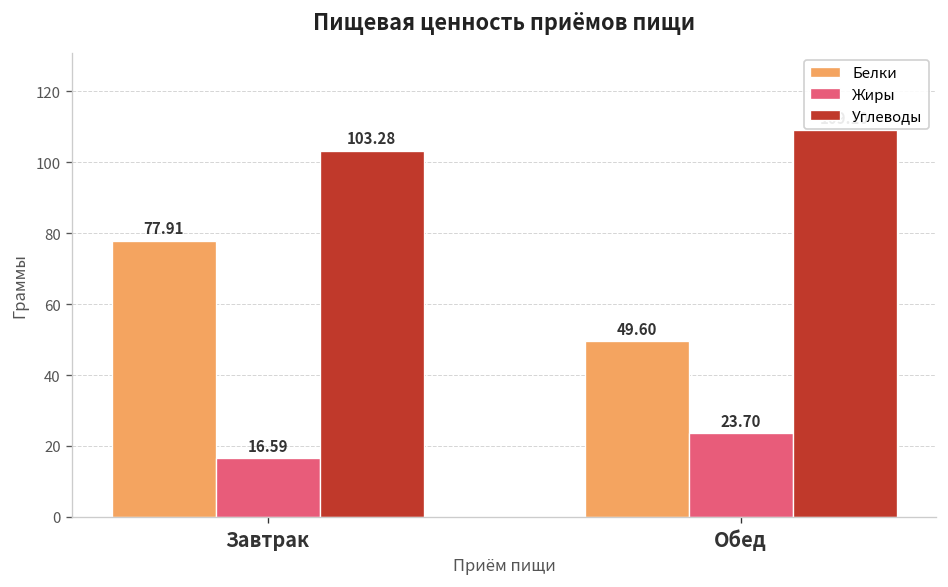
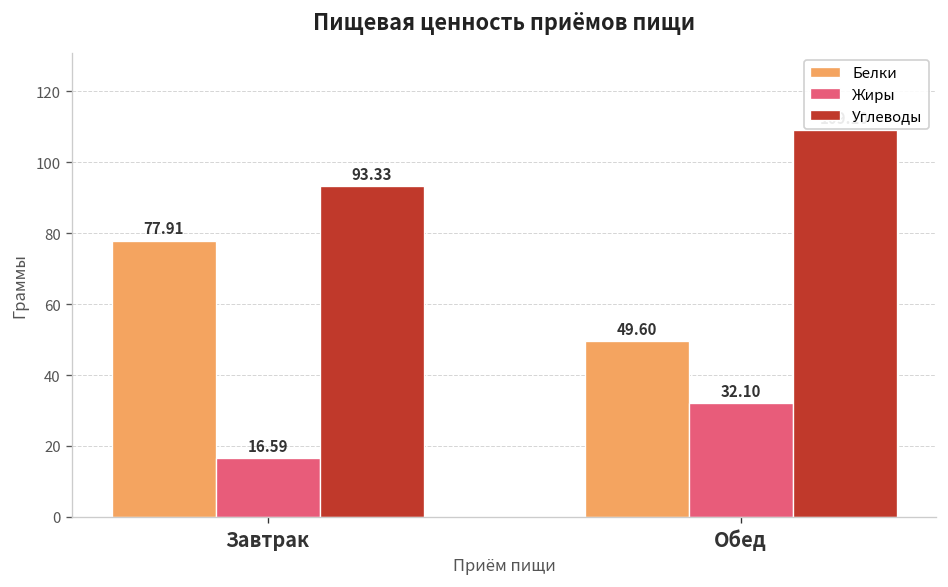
Углеводы, Завтрак: 103.28 -> 93.33
Жиры, Обед: 23.70 -> 32.10
